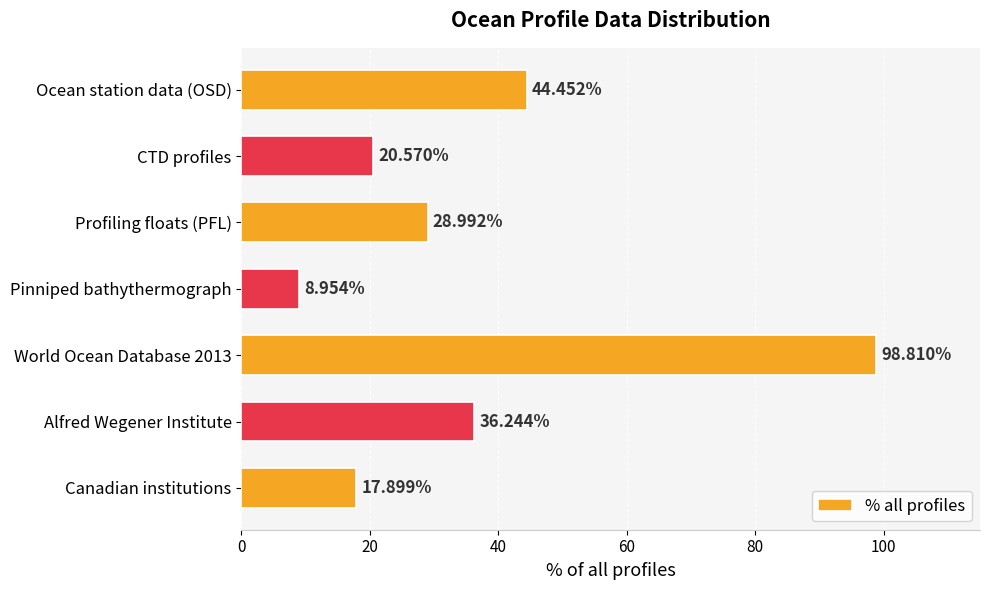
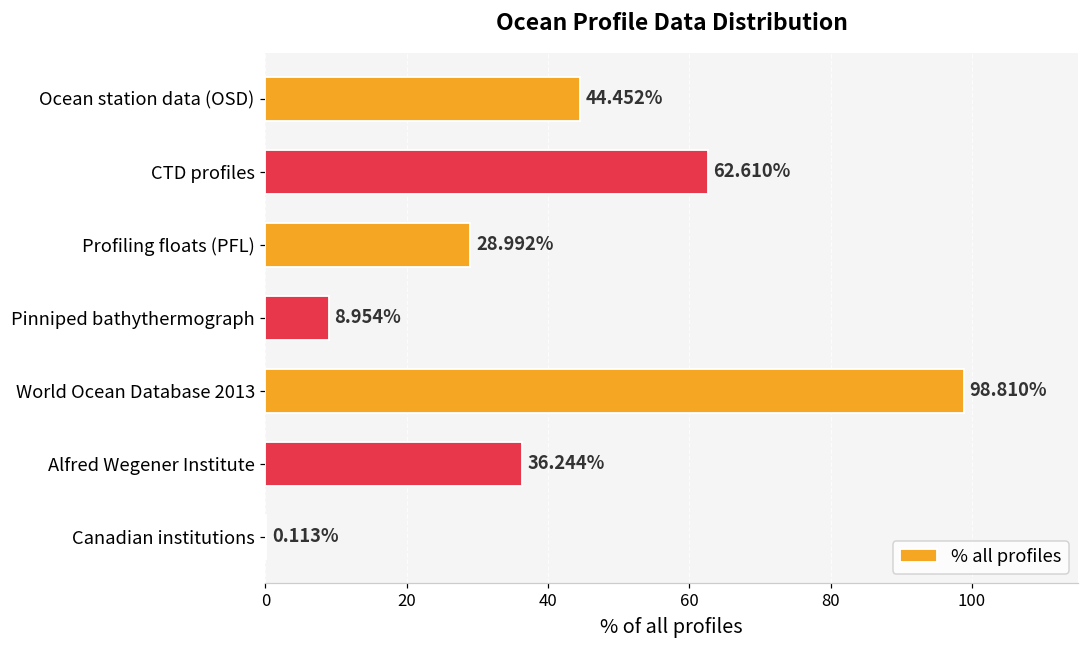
CTD profiles: 20.570% -> 62.610%
Canadian institutions: 17.899% -> 0.113%
